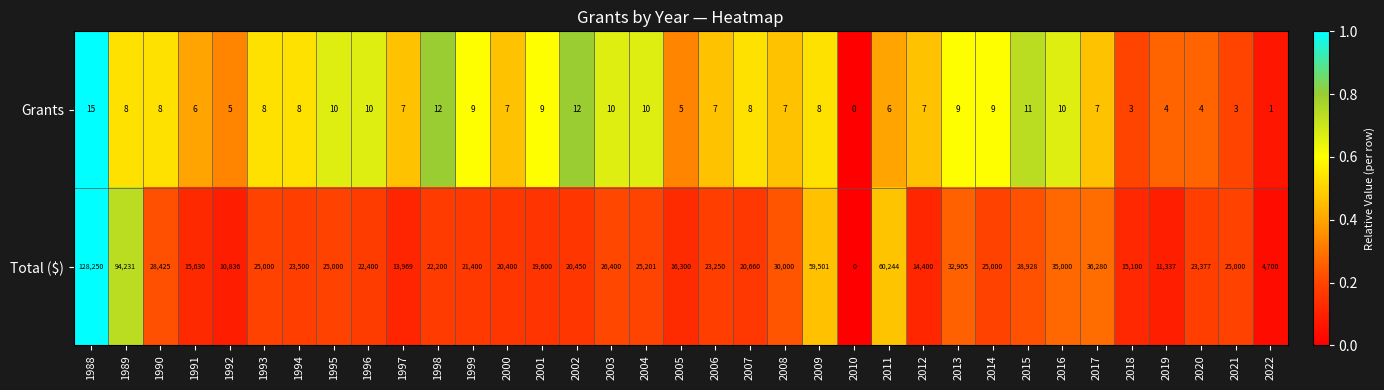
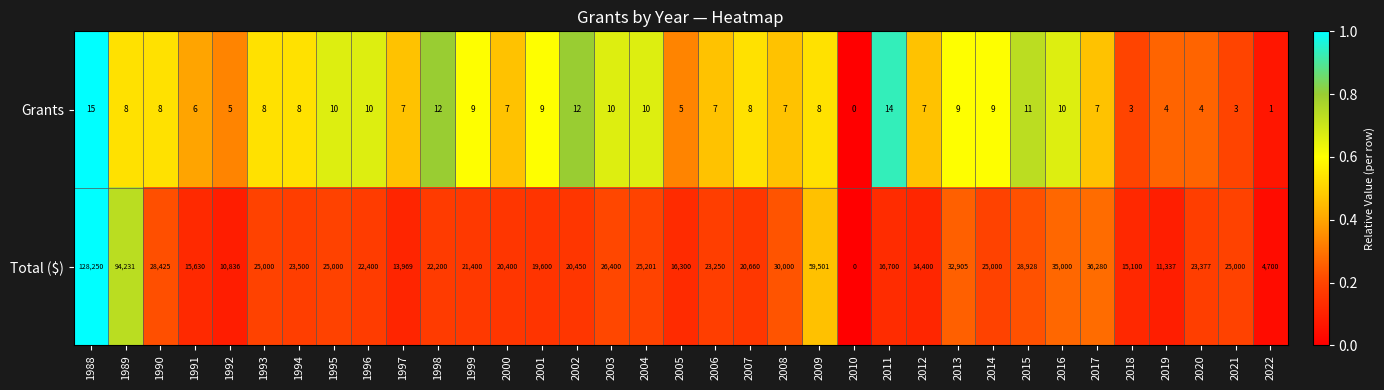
Grants, 2011: 6 -> 14
Total ($), 2011: 60,244 -> 16,700
